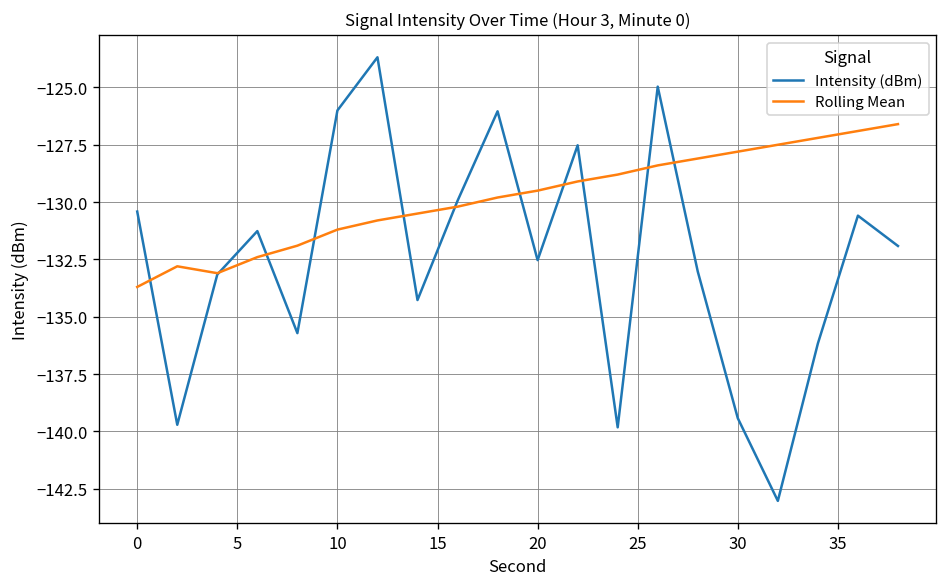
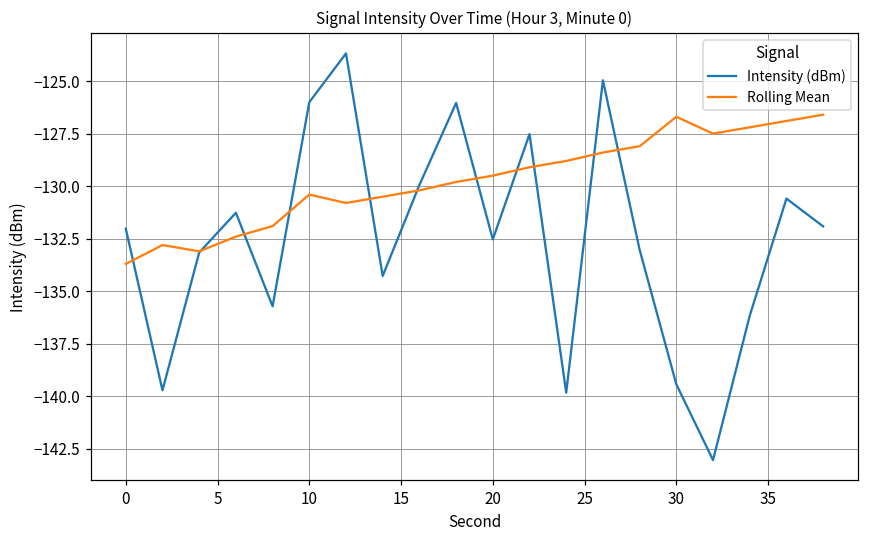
Intensity (dBm), 0: -130.4 -> -132.0
Rolling Mean, 10: -131.2 -> -130.4
Rolling Mean, 30: -127.8 -> -126.7
